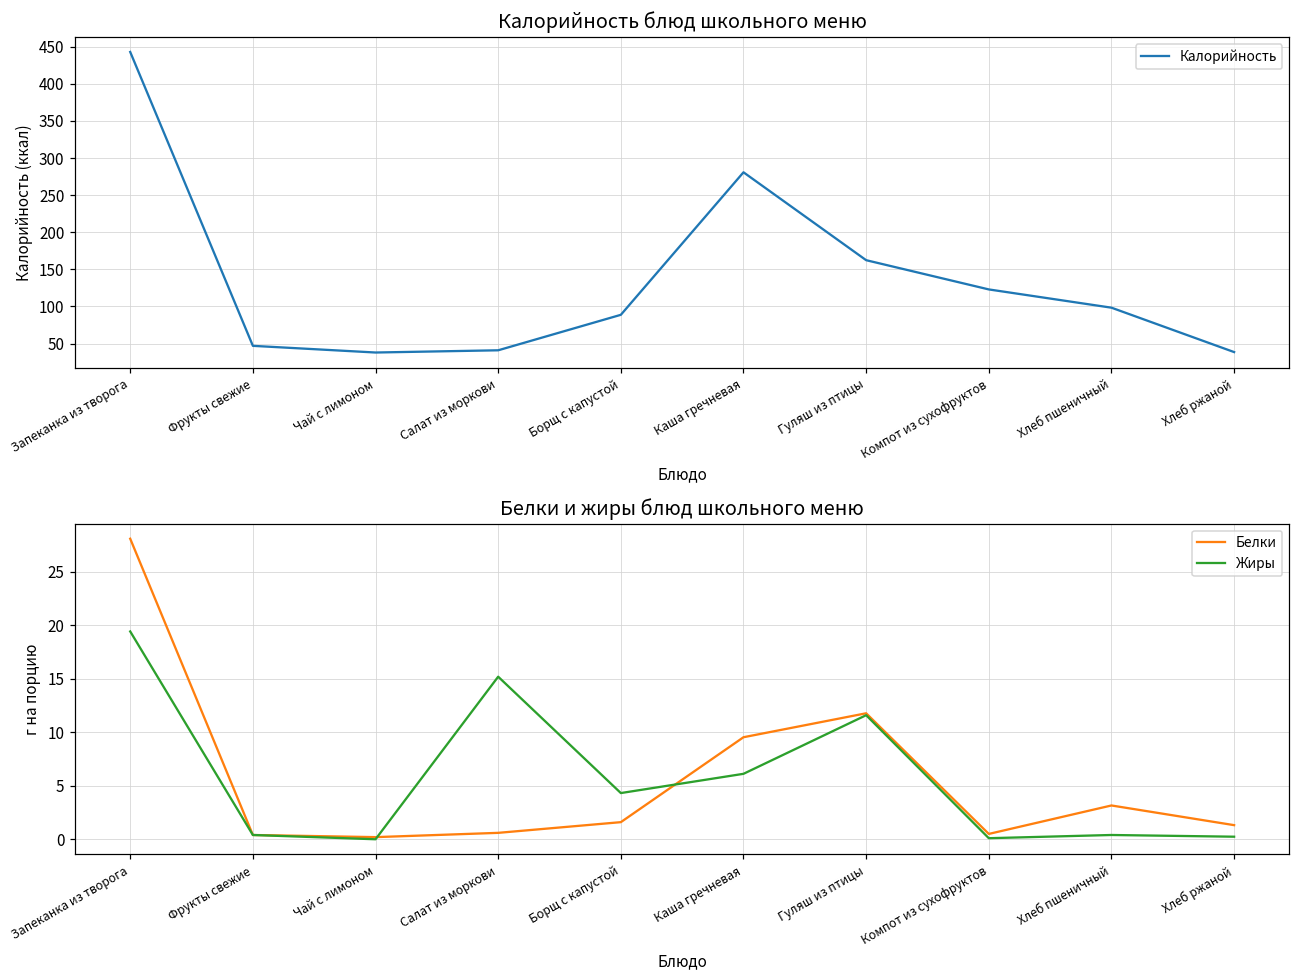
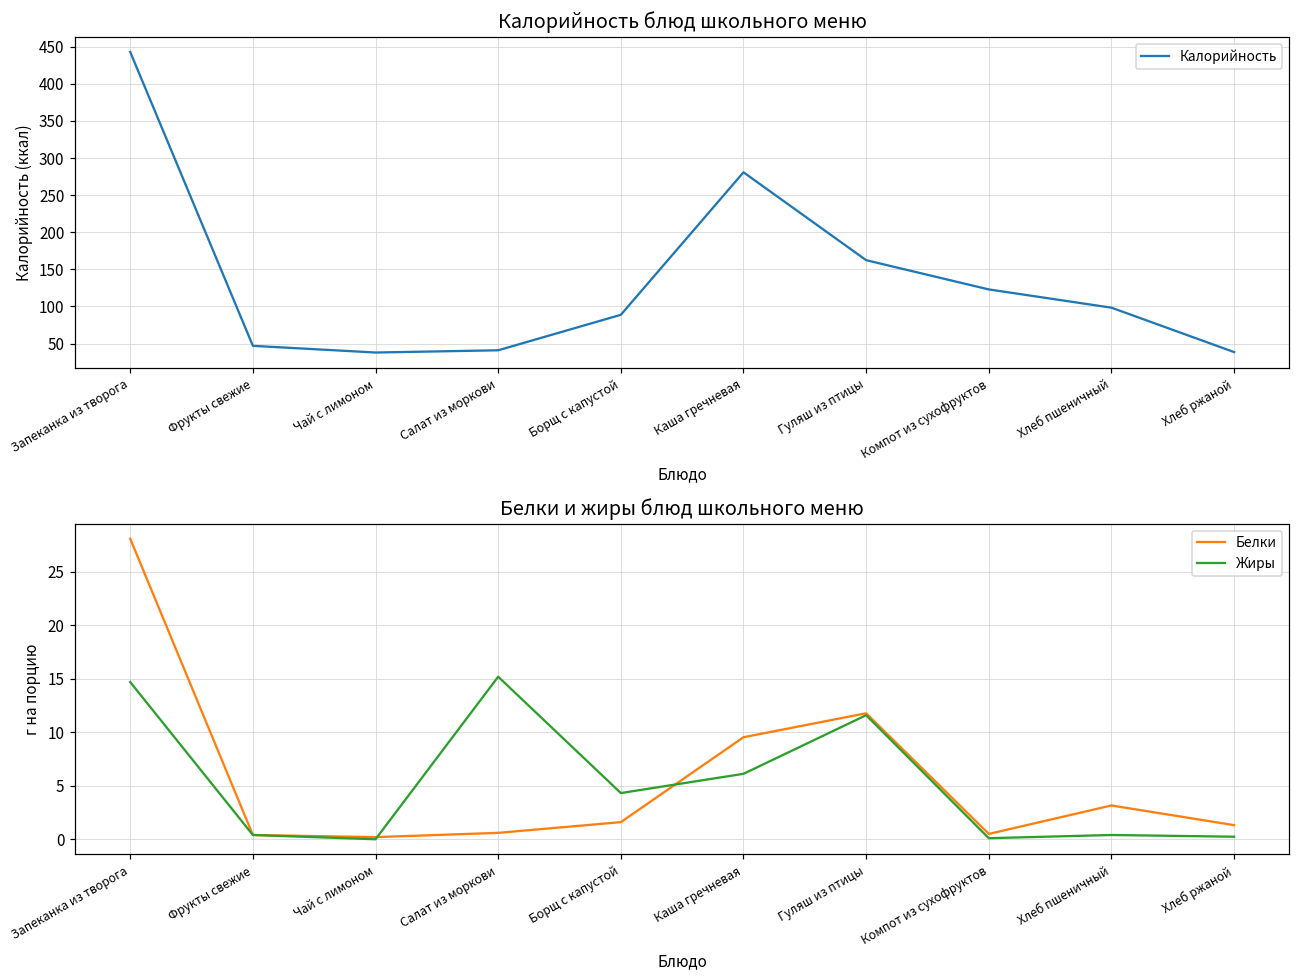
Белки и жиры блюд школьного меню, Жиры, Запеканка из творога: 19 -> 15
